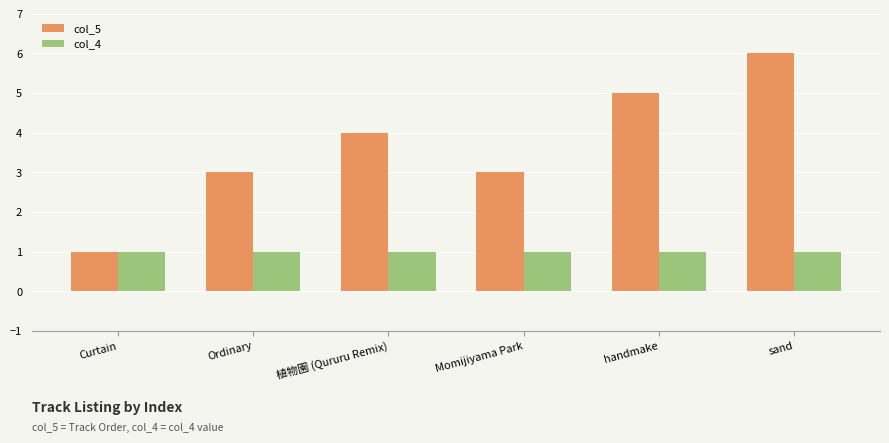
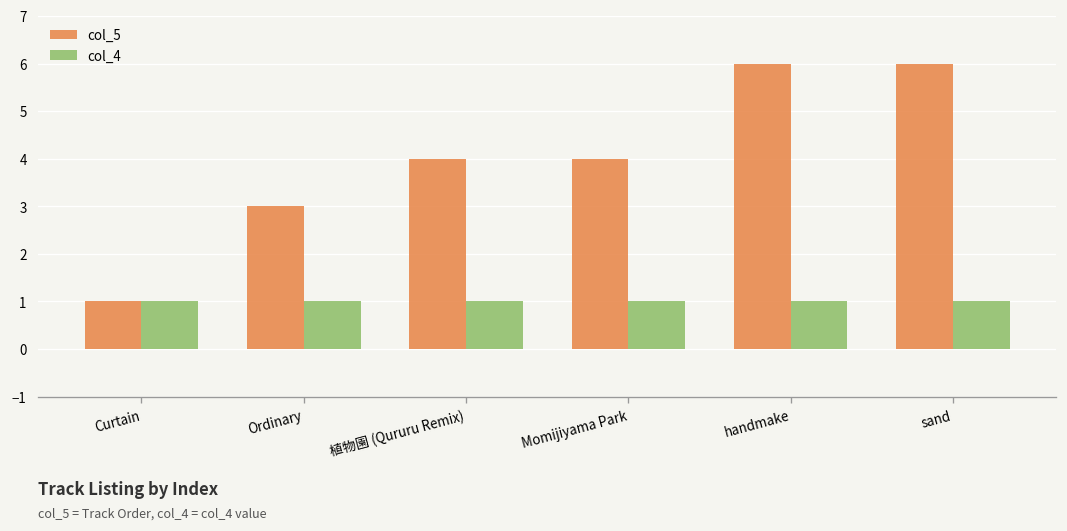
col_5, Momijiyama Park: 3 -> 4
col_5, handmake: 5 -> 6
